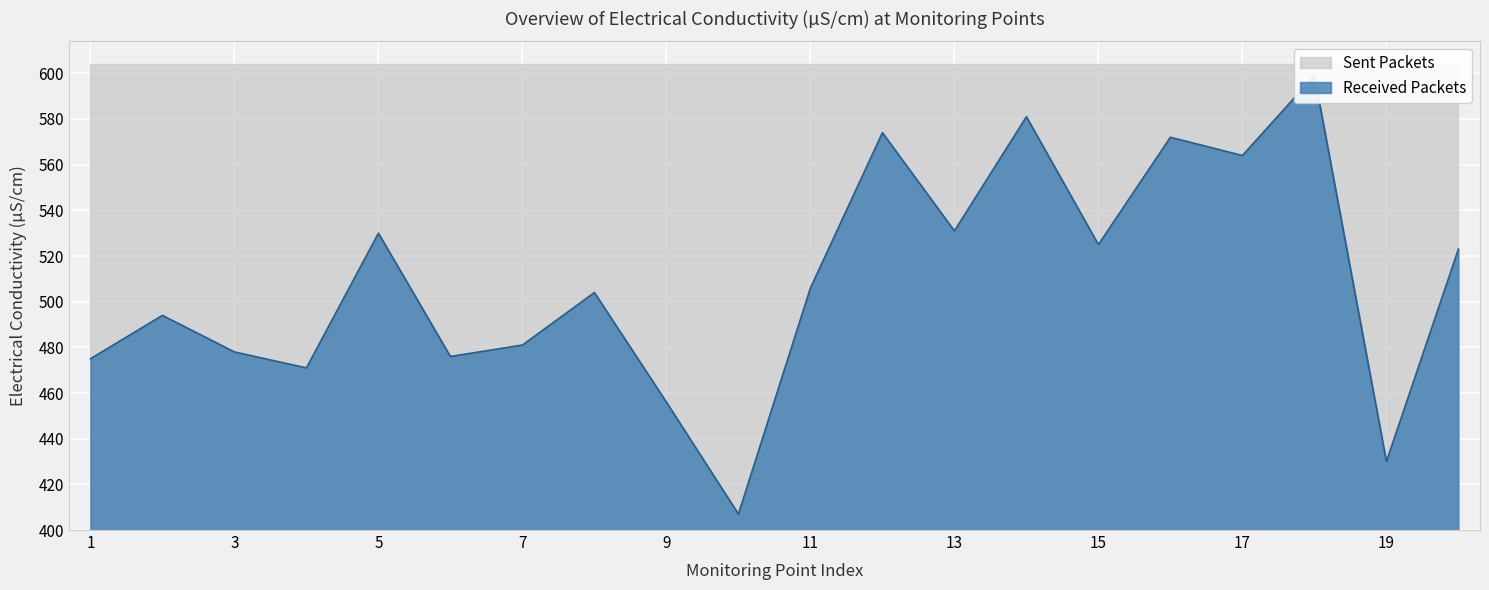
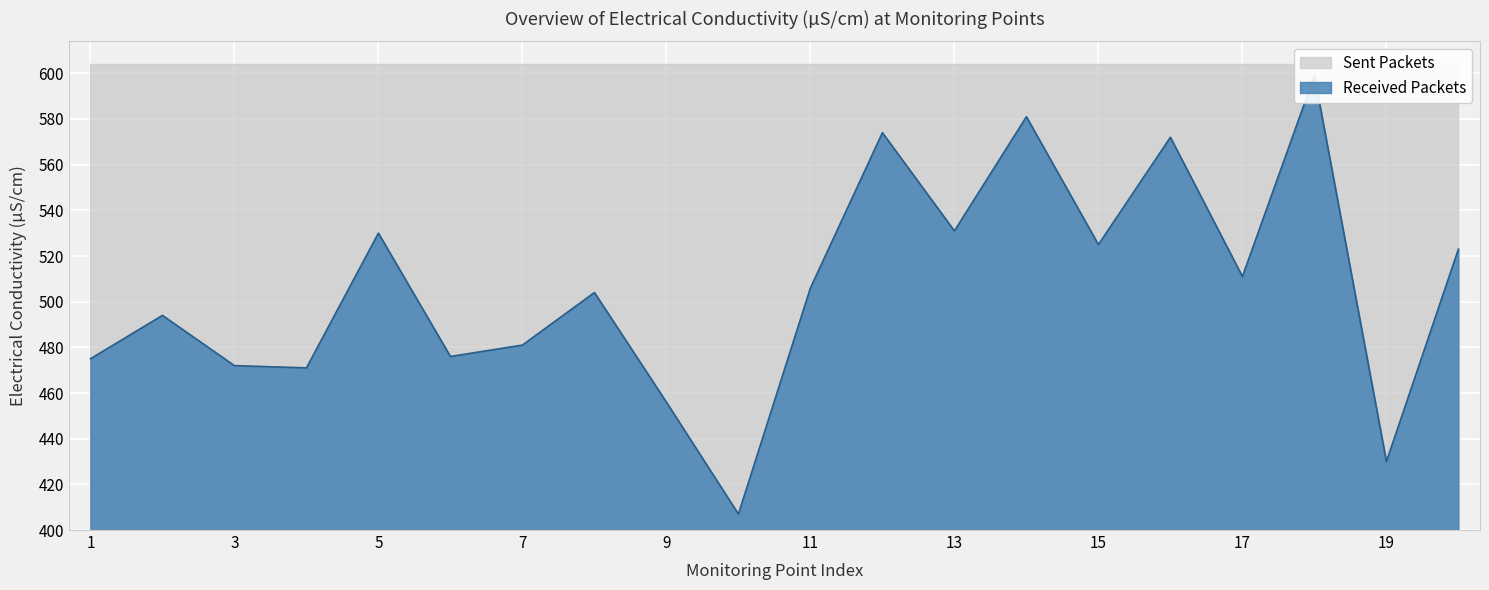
Received Packets, 3: 478 -> 472
Received Packets, 17: 564 -> 511
